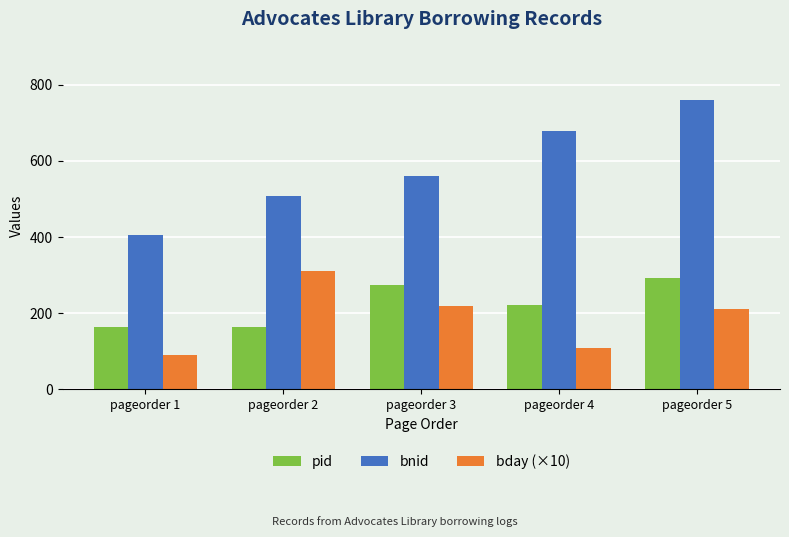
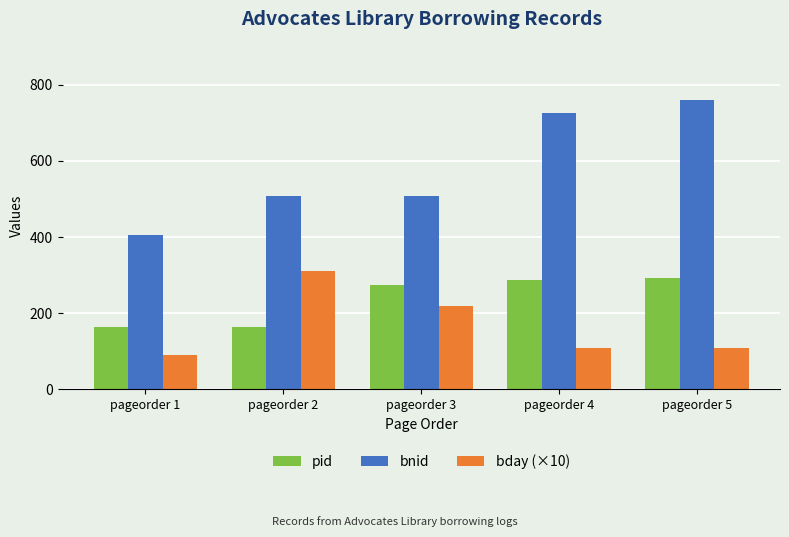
bnid, pageorder 3: 560 -> 510
pid, pageorder 4: 220 -> 290
bnid, pageorder 4: 680 -> 730
bday (×10), pageorder 5: 210 -> 110
